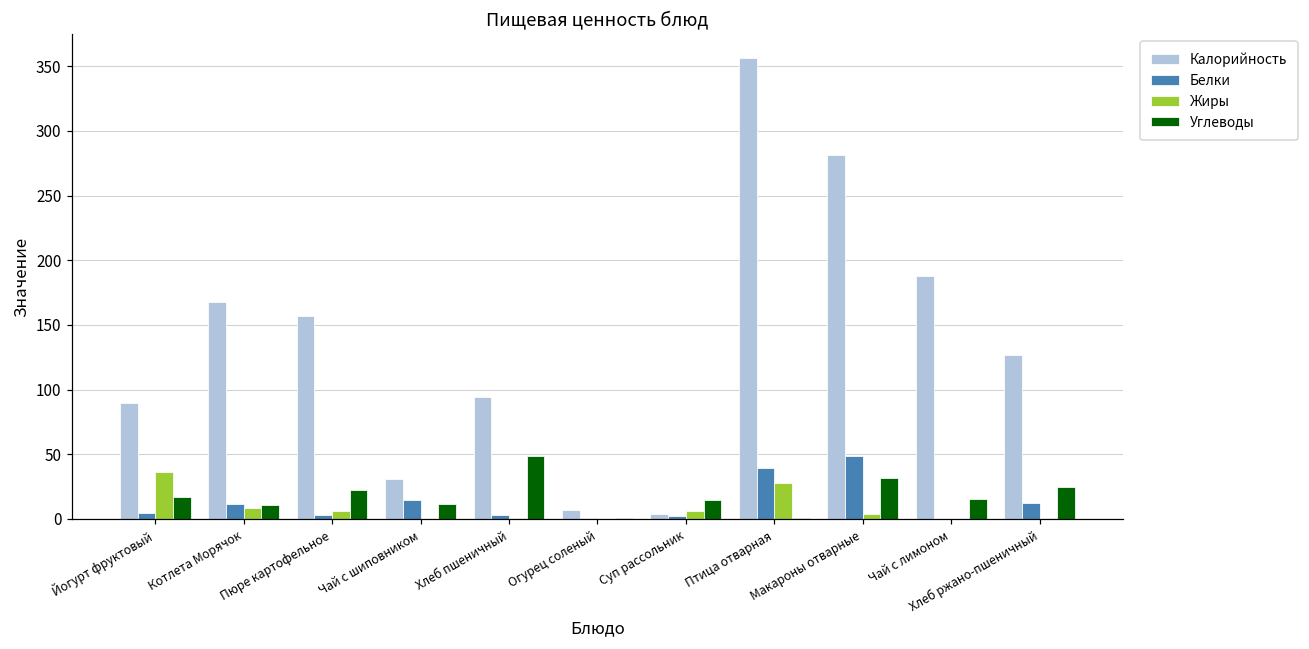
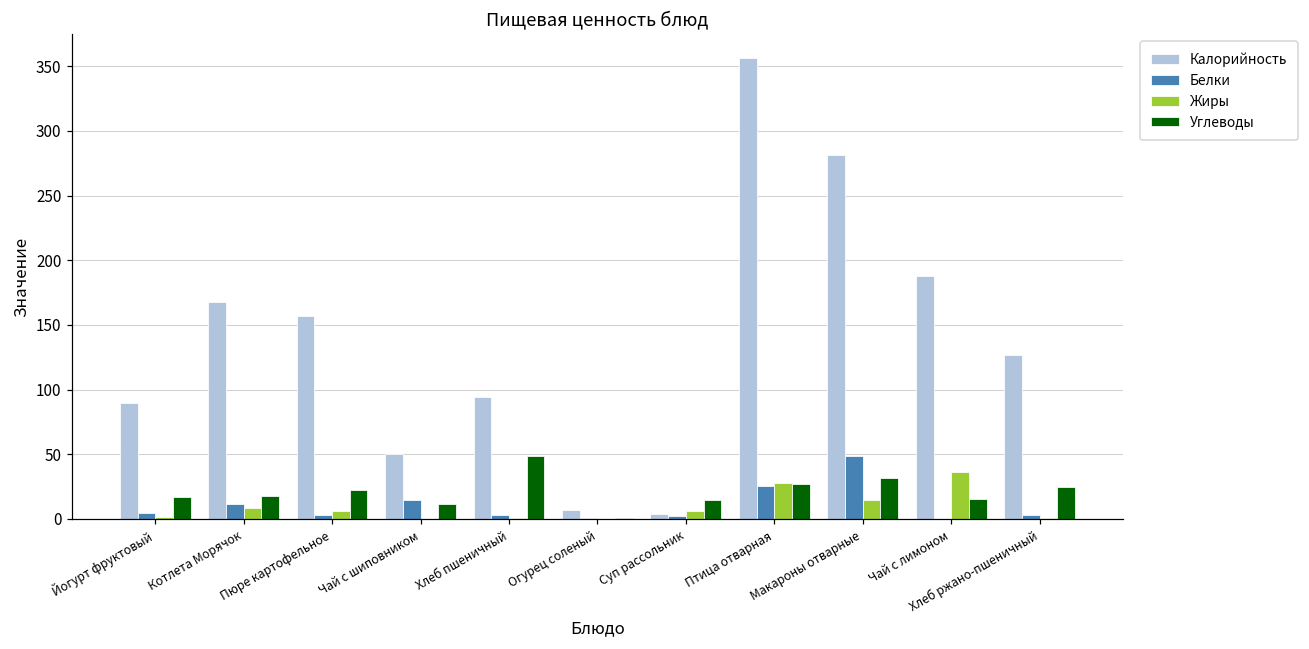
Жиры, Йогурт фруктовый: 36 -> 2
Углеводы, Котлета Морячок: 11 -> 18
Калорийность, Чай с шиповником: 31 -> 50
Белки, Птица отварная: 40 -> 26
Углеводы, Птица отварная: 0 -> 27
Жиры, Макароны отварные: 3 -> 15
Жиры, Чай с лимоном: 0 -> 36
Белки, Хлеб ржано-пшеничный: 12 -> 3
